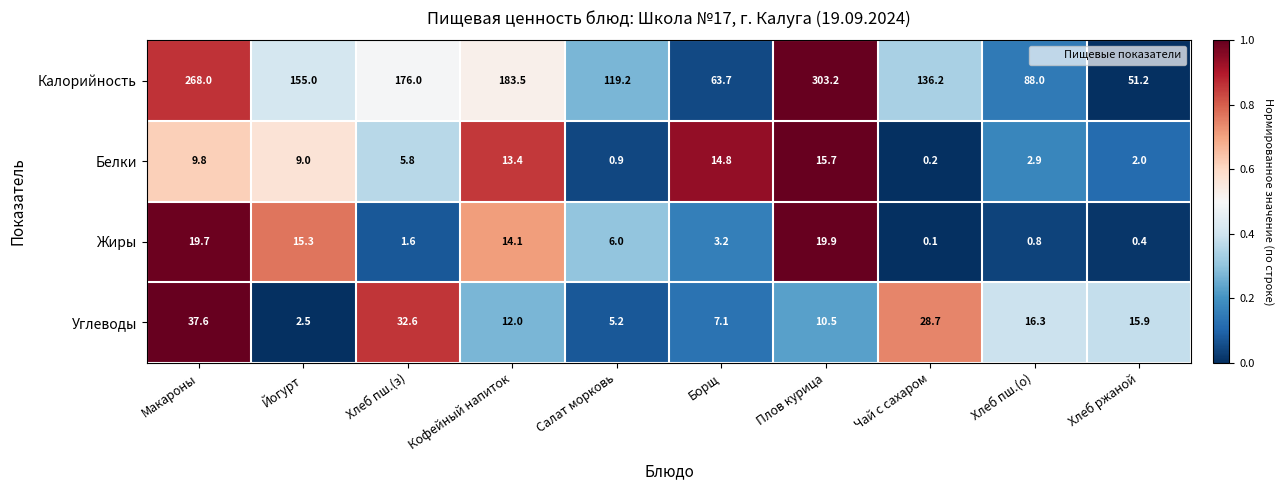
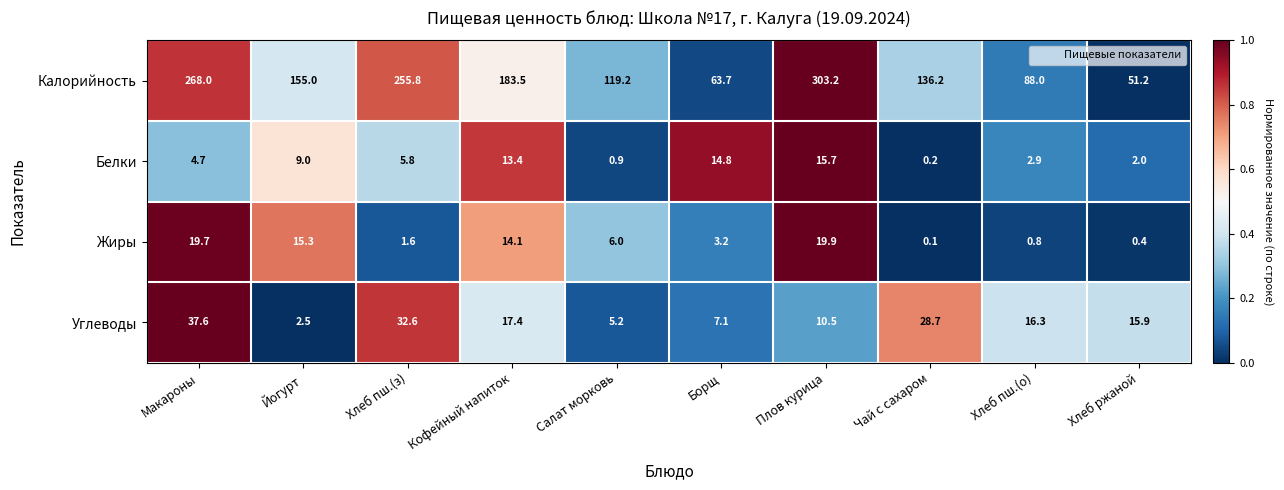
Калорийность, Хлеб пш.(з): 176.0 -> 255.8
Белки, Макароны: 9.8 -> 4.7
Углеводы, Кофейный напиток: 12.0 -> 17.4
